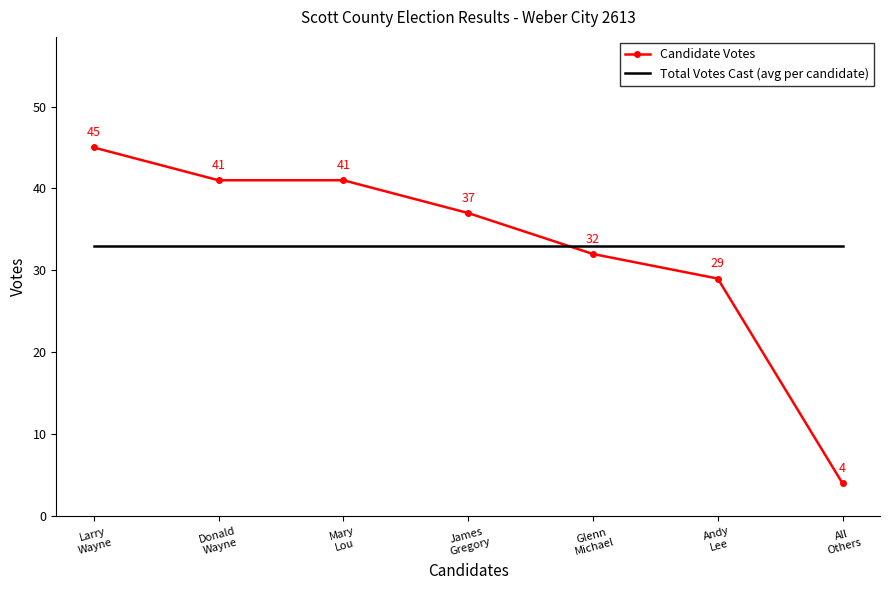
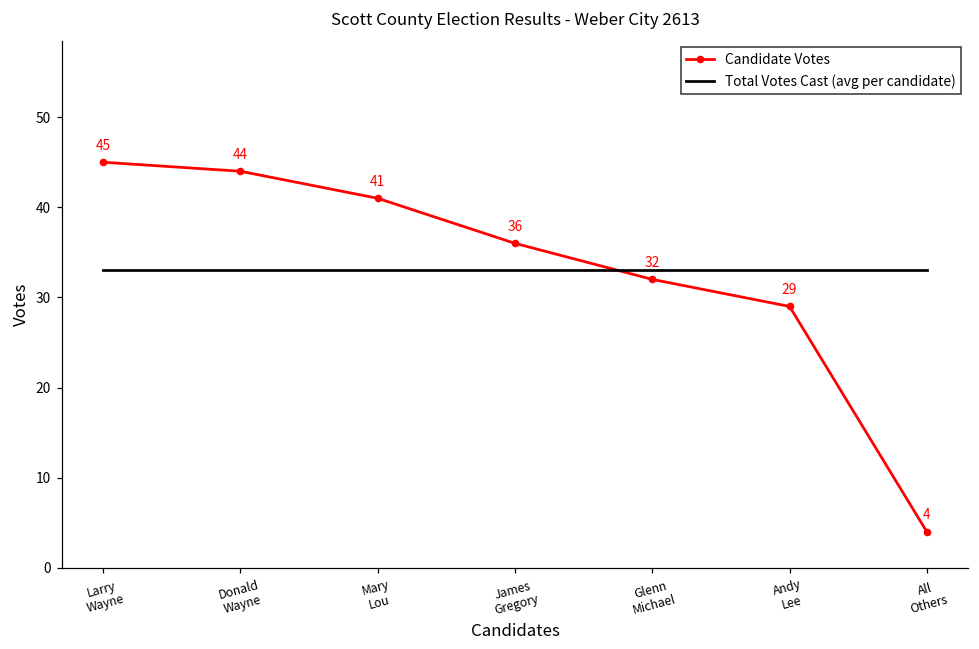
Candidate Votes, Donald Wayne: 41 -> 44
Candidate Votes, James Gregory: 37 -> 36
